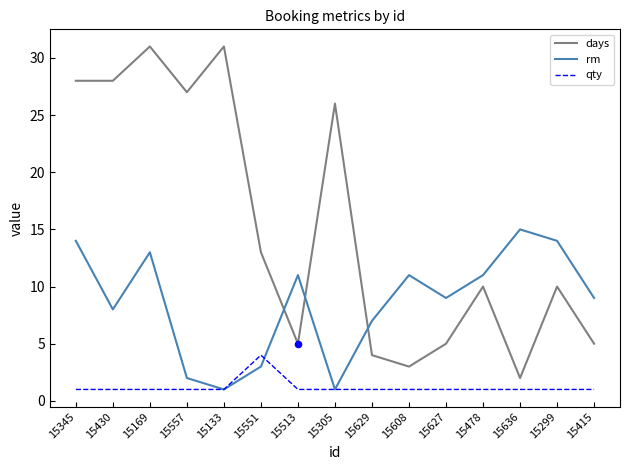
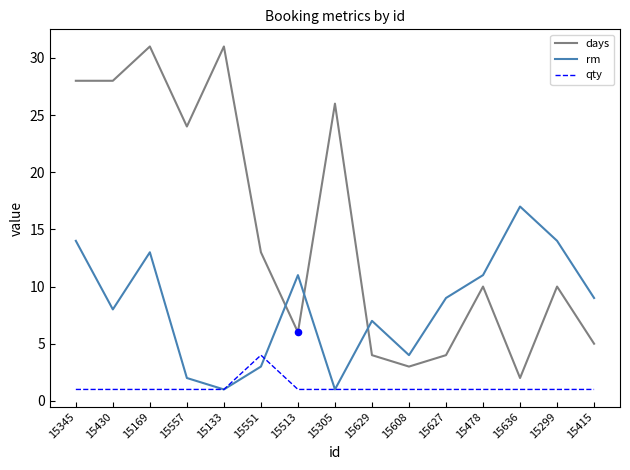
days, 15557: 27 -> 24
days, 15513: 5 -> 6
rm, 15608: 11 -> 4
days, 15627: 5 -> 4
rm, 15636: 15 -> 17
